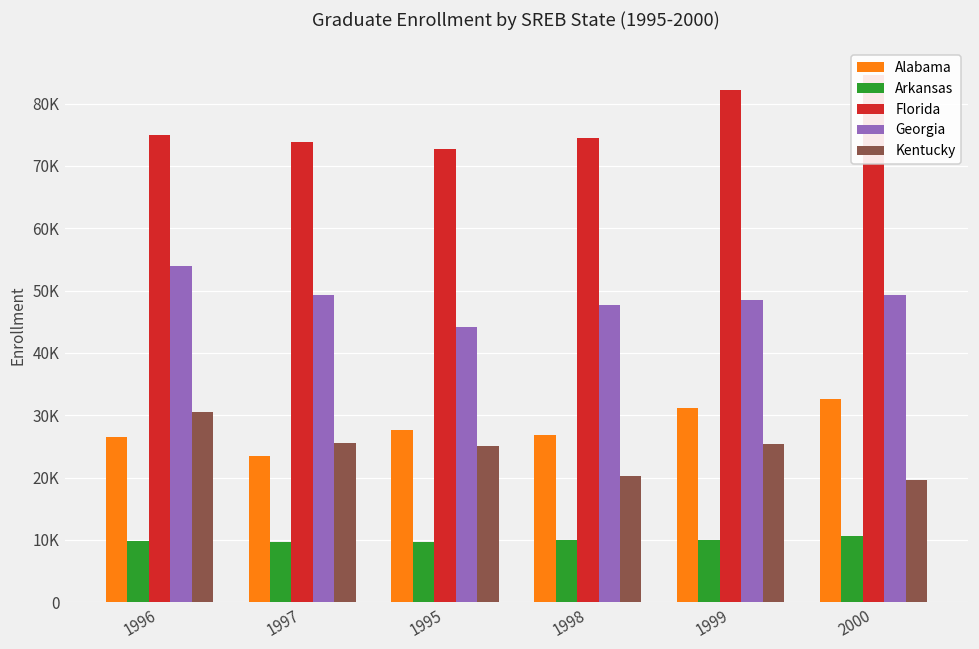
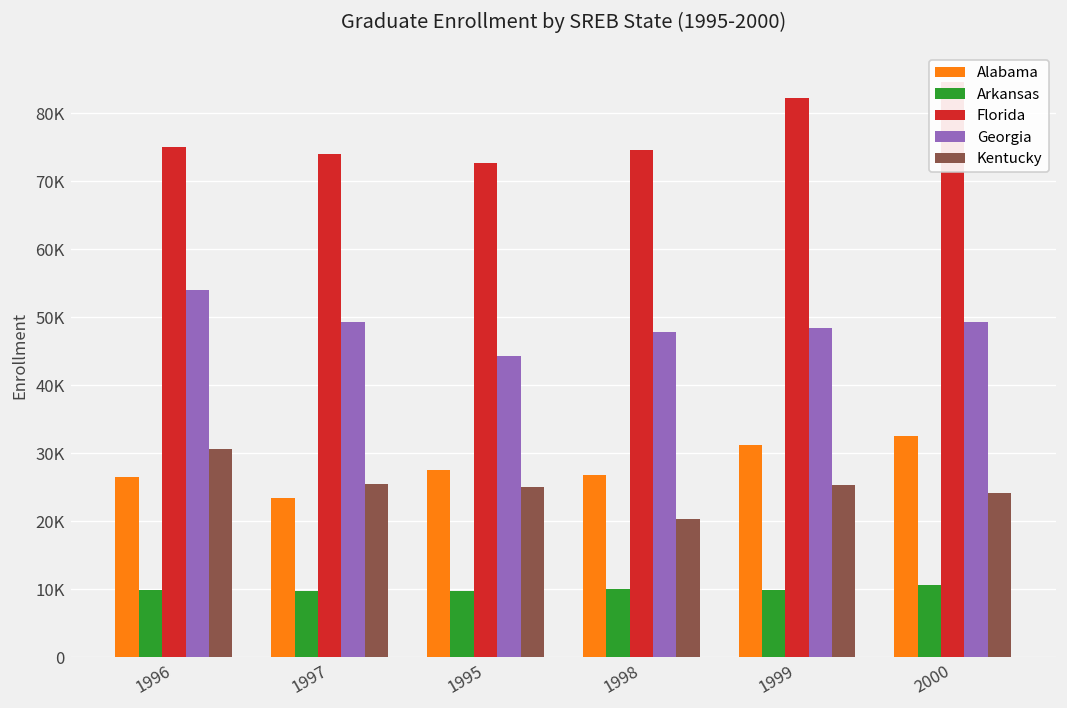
Kentucky, 2000: 20000 -> 24000
